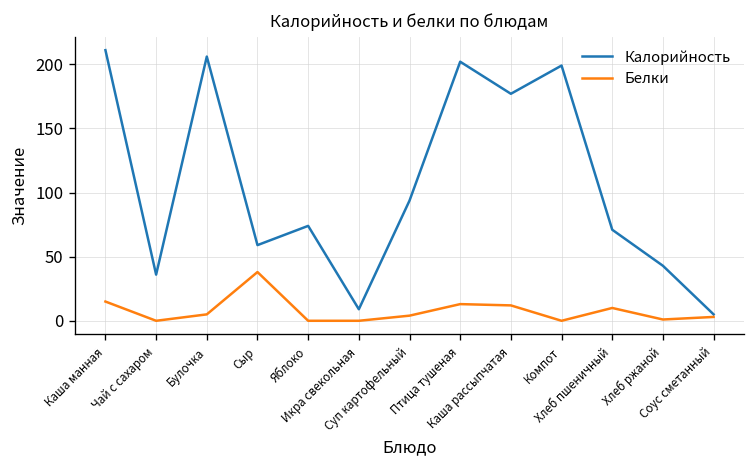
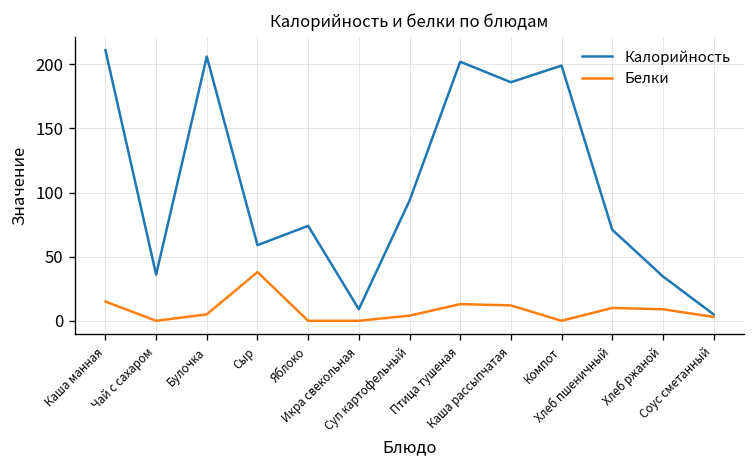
Калорийность, Каша рассыпчатая: 177 -> 186
Калорийность, Хлеб ржаной: 43 -> 35
Белки, Хлеб ржаной: 1 -> 9
